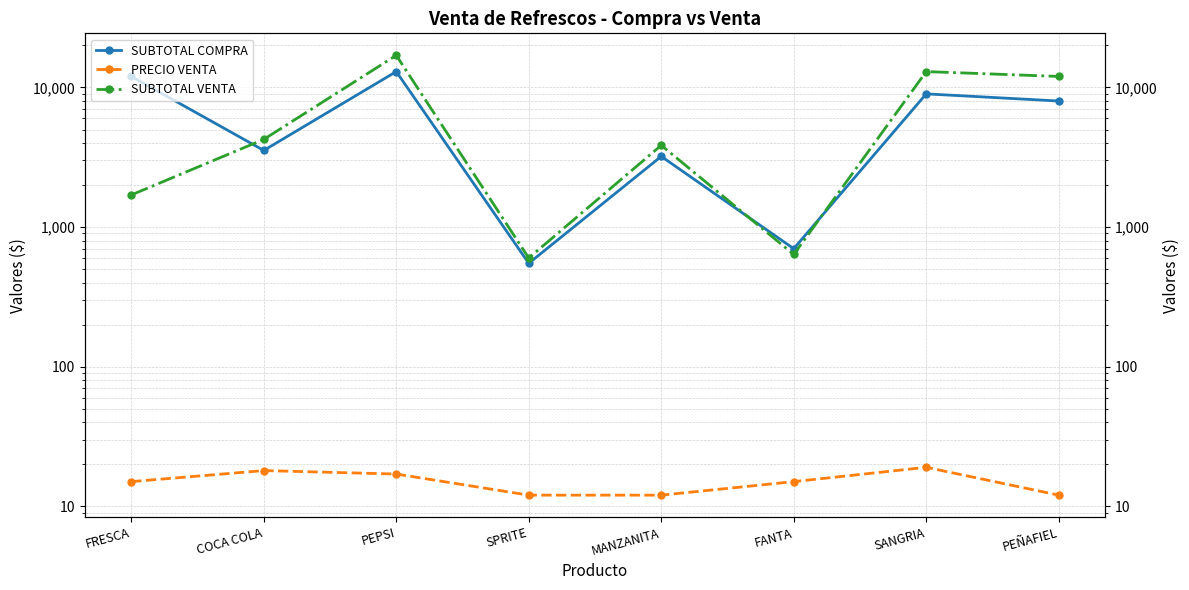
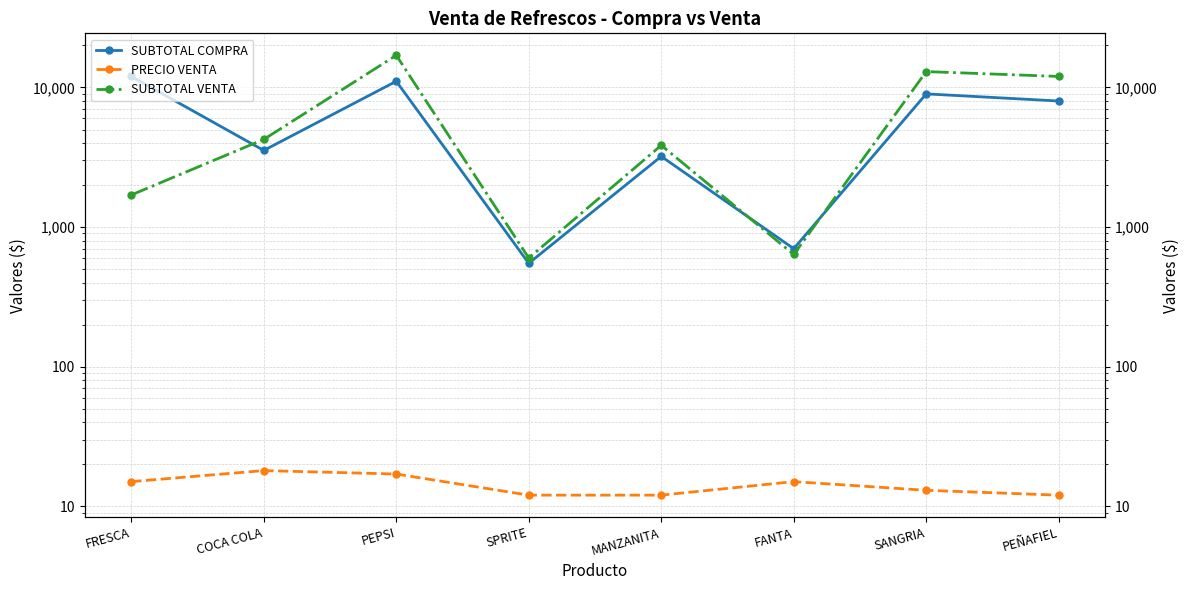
SUBTOTAL COMPRA, PEPSI: 13,000 -> 11,000
PRECIO VENTA, SANGRIA: 19 -> 13
